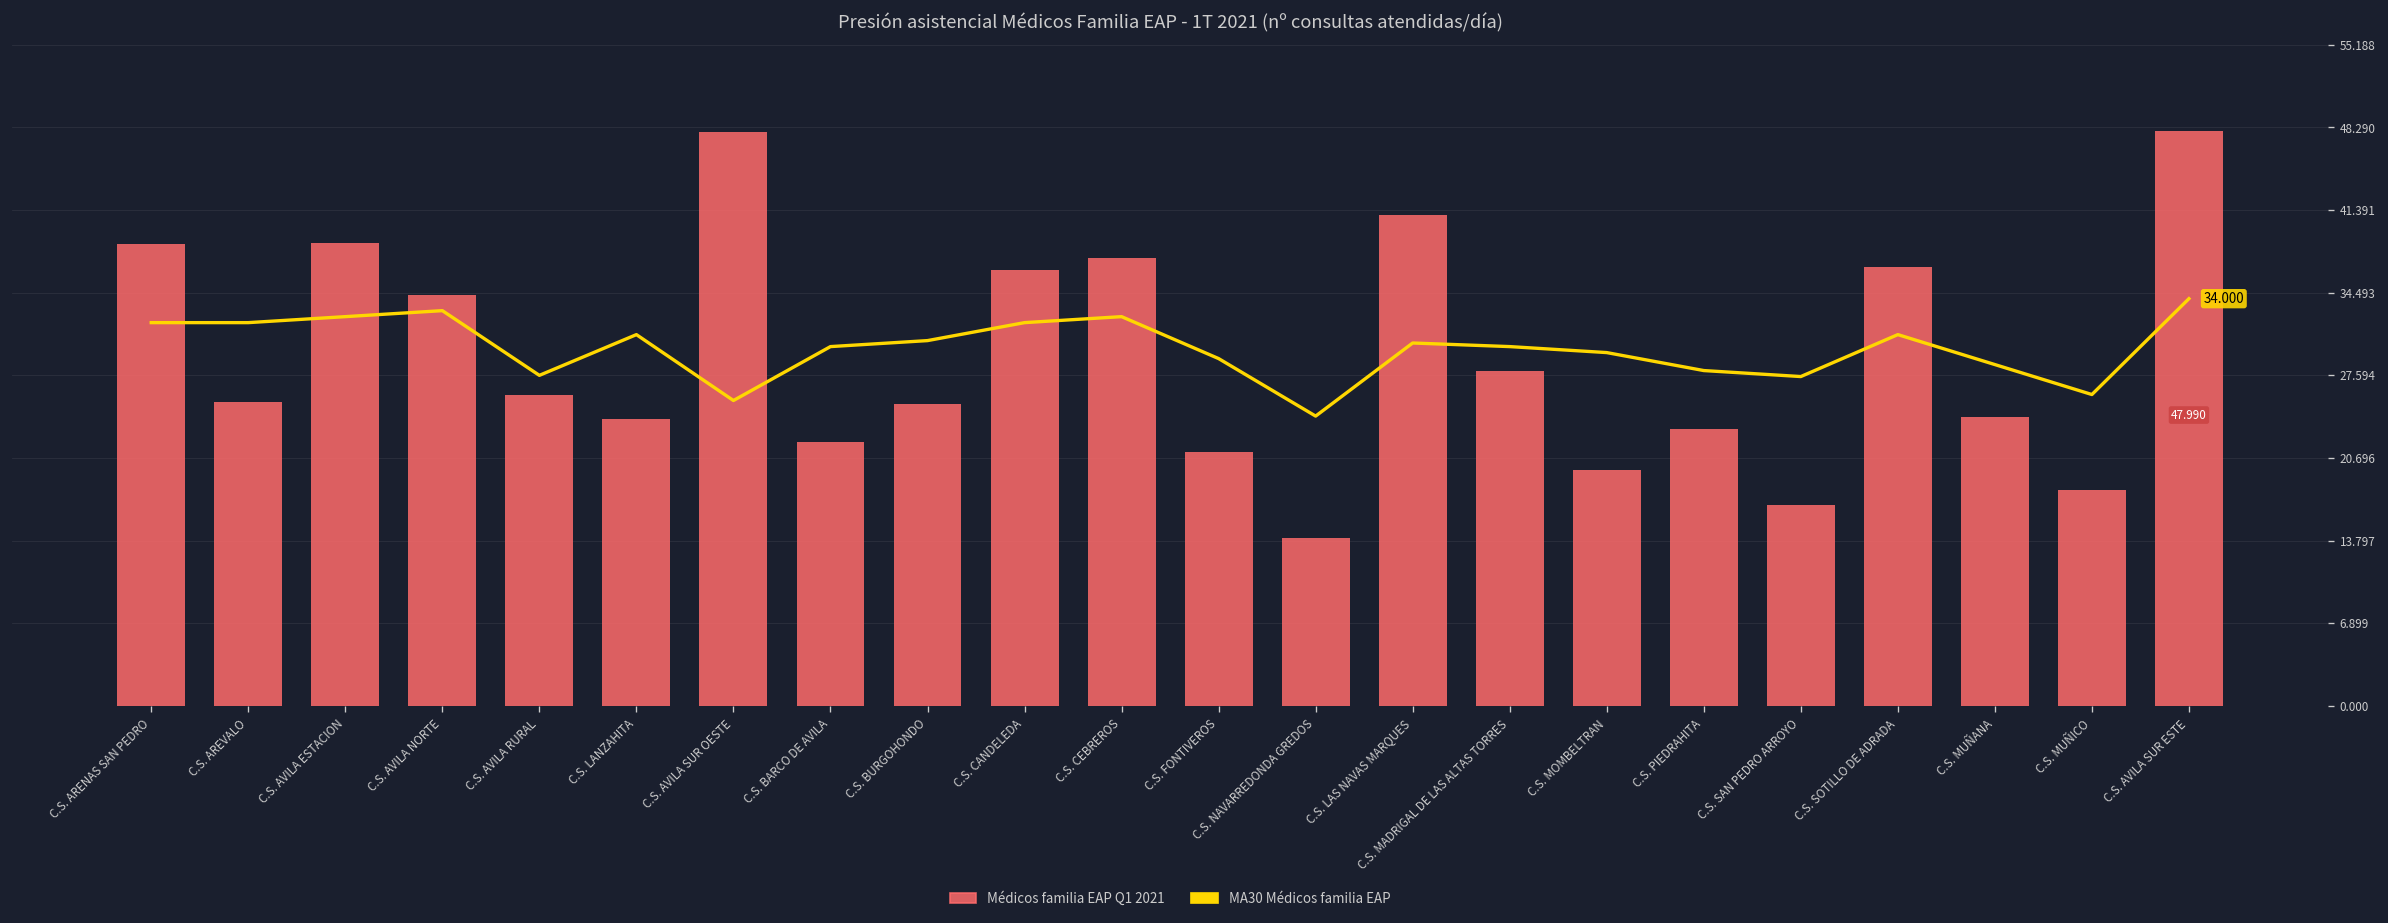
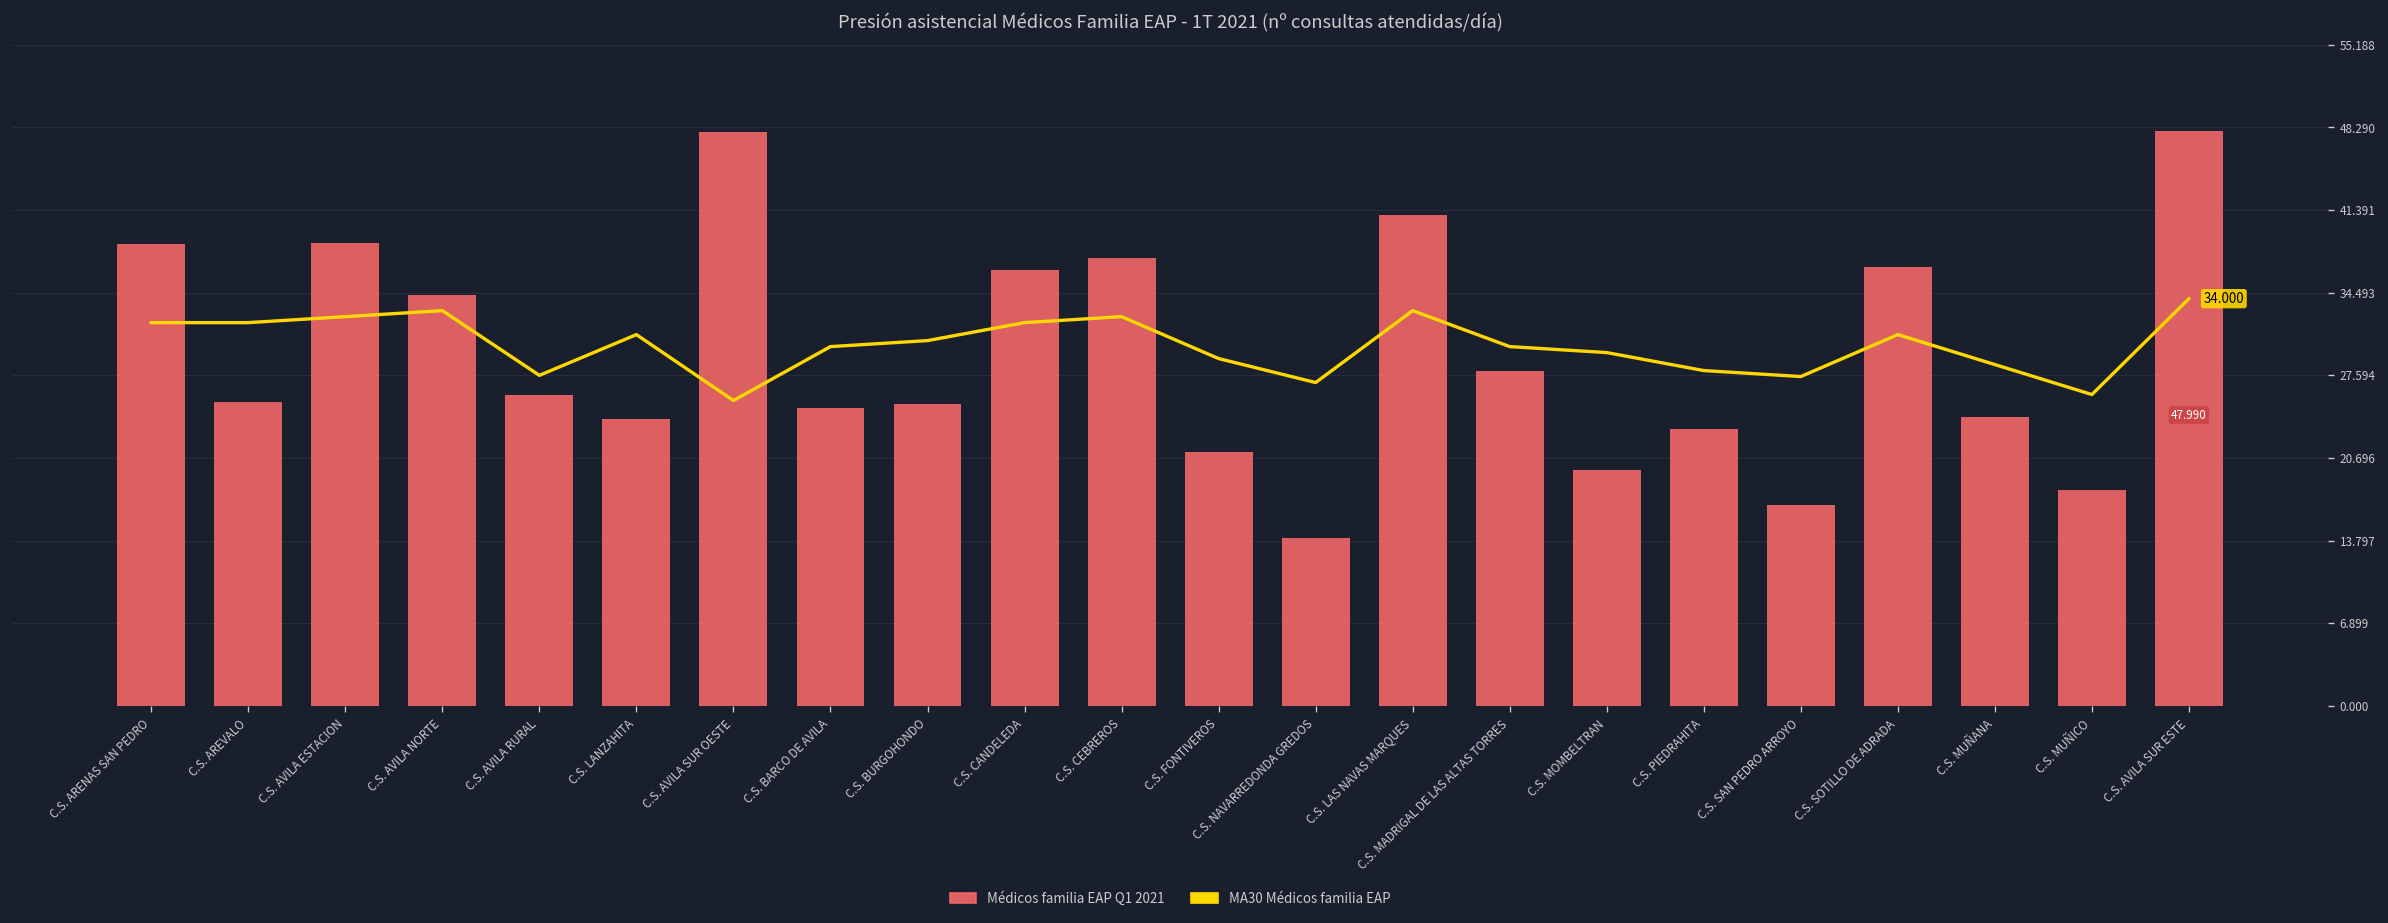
Médicos familia EAP Q1 2021, C.S. BARCO DE AVILA: 22 -> 25
MA30 Médicos familia EAP, C.S. NAVARREDONDA GREDOS: 24 -> 27
MA30 Médicos familia EAP, C.S. LAS NAVAS MARQUES: 30 -> 33
